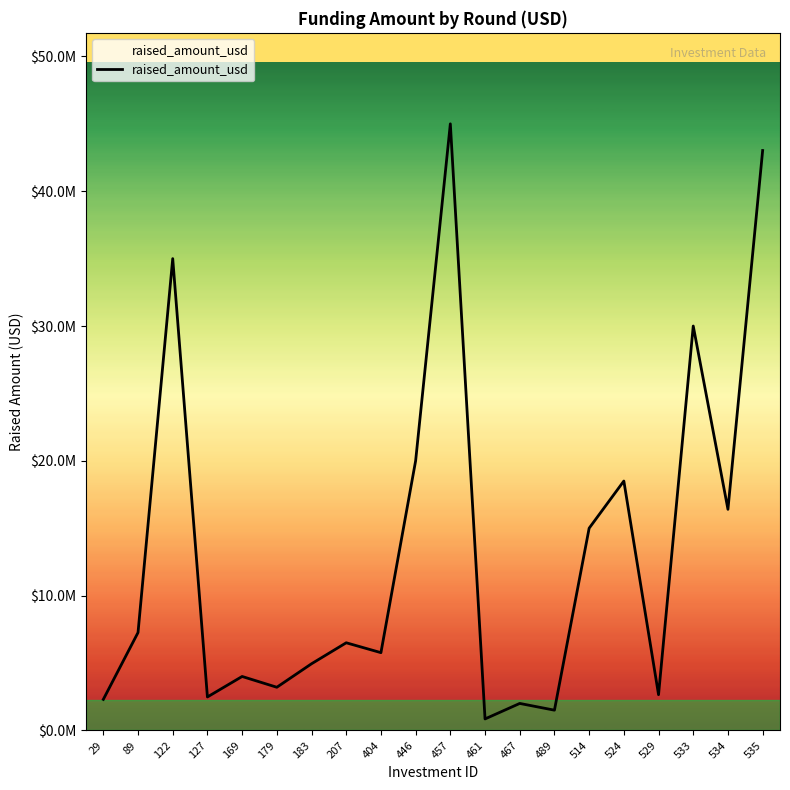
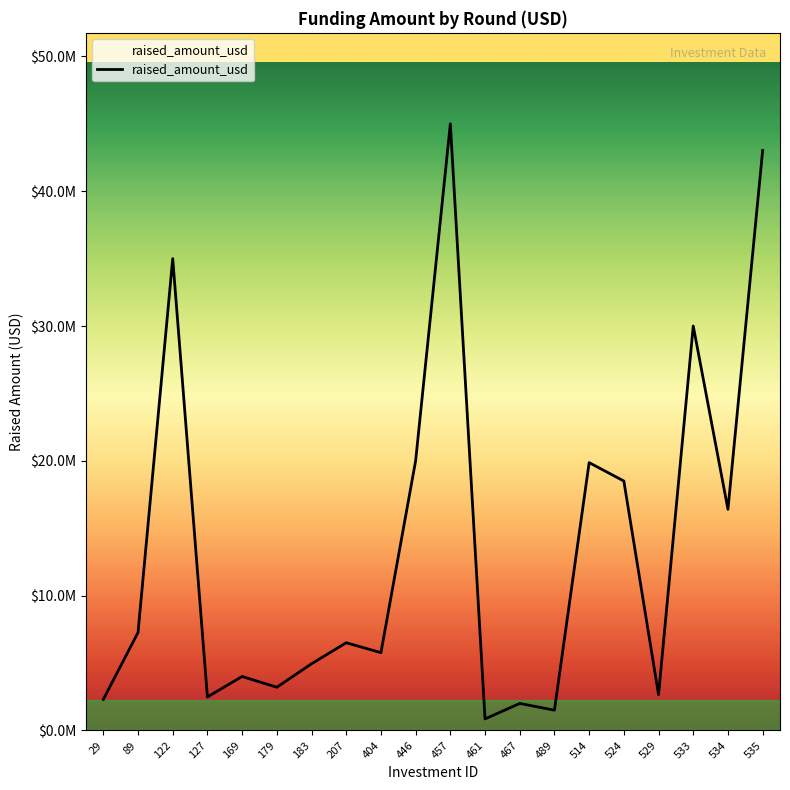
514: $15000000 -> $19900000
